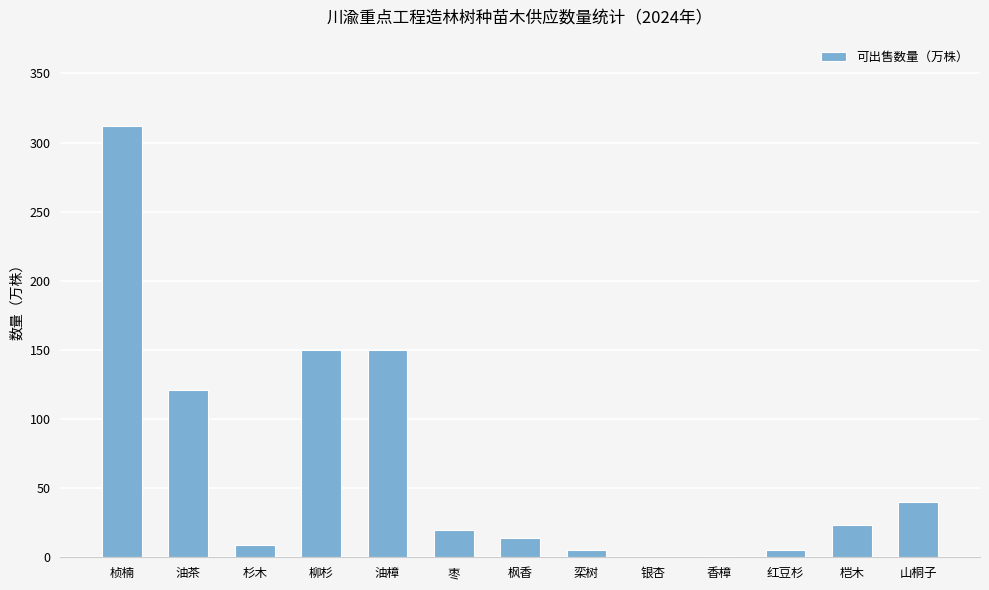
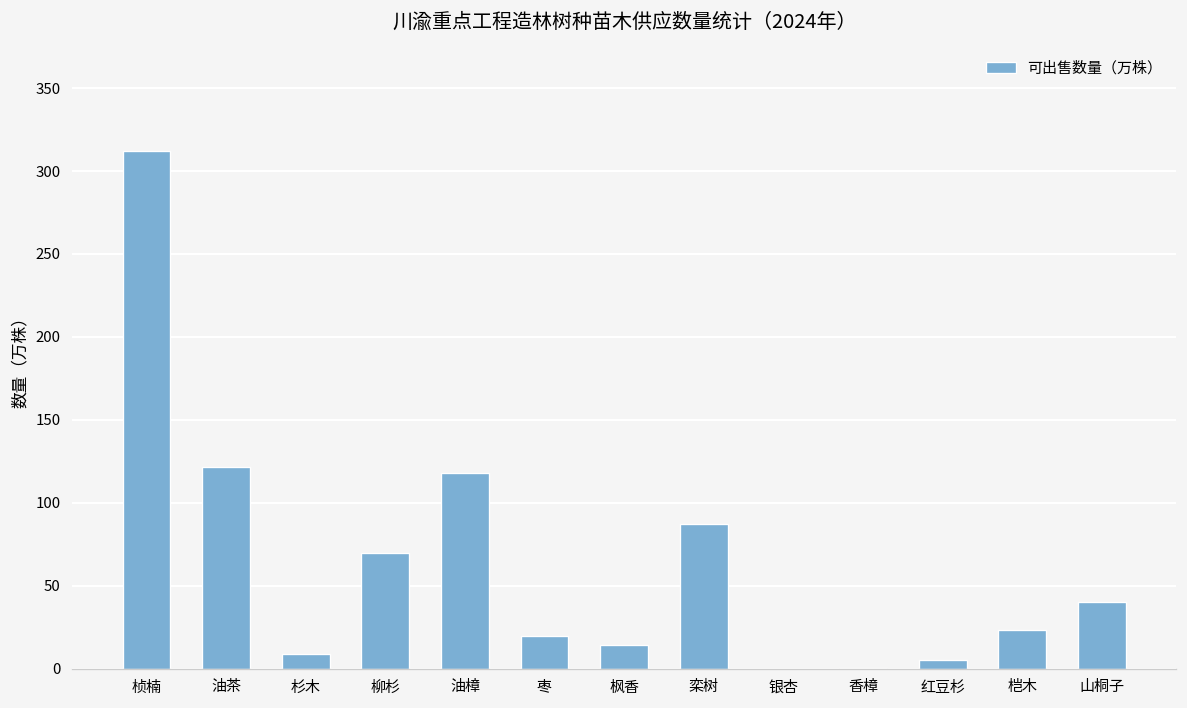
柳杉: 150 -> 70
油樟: 150 -> 118
栾树: 5 -> 87
